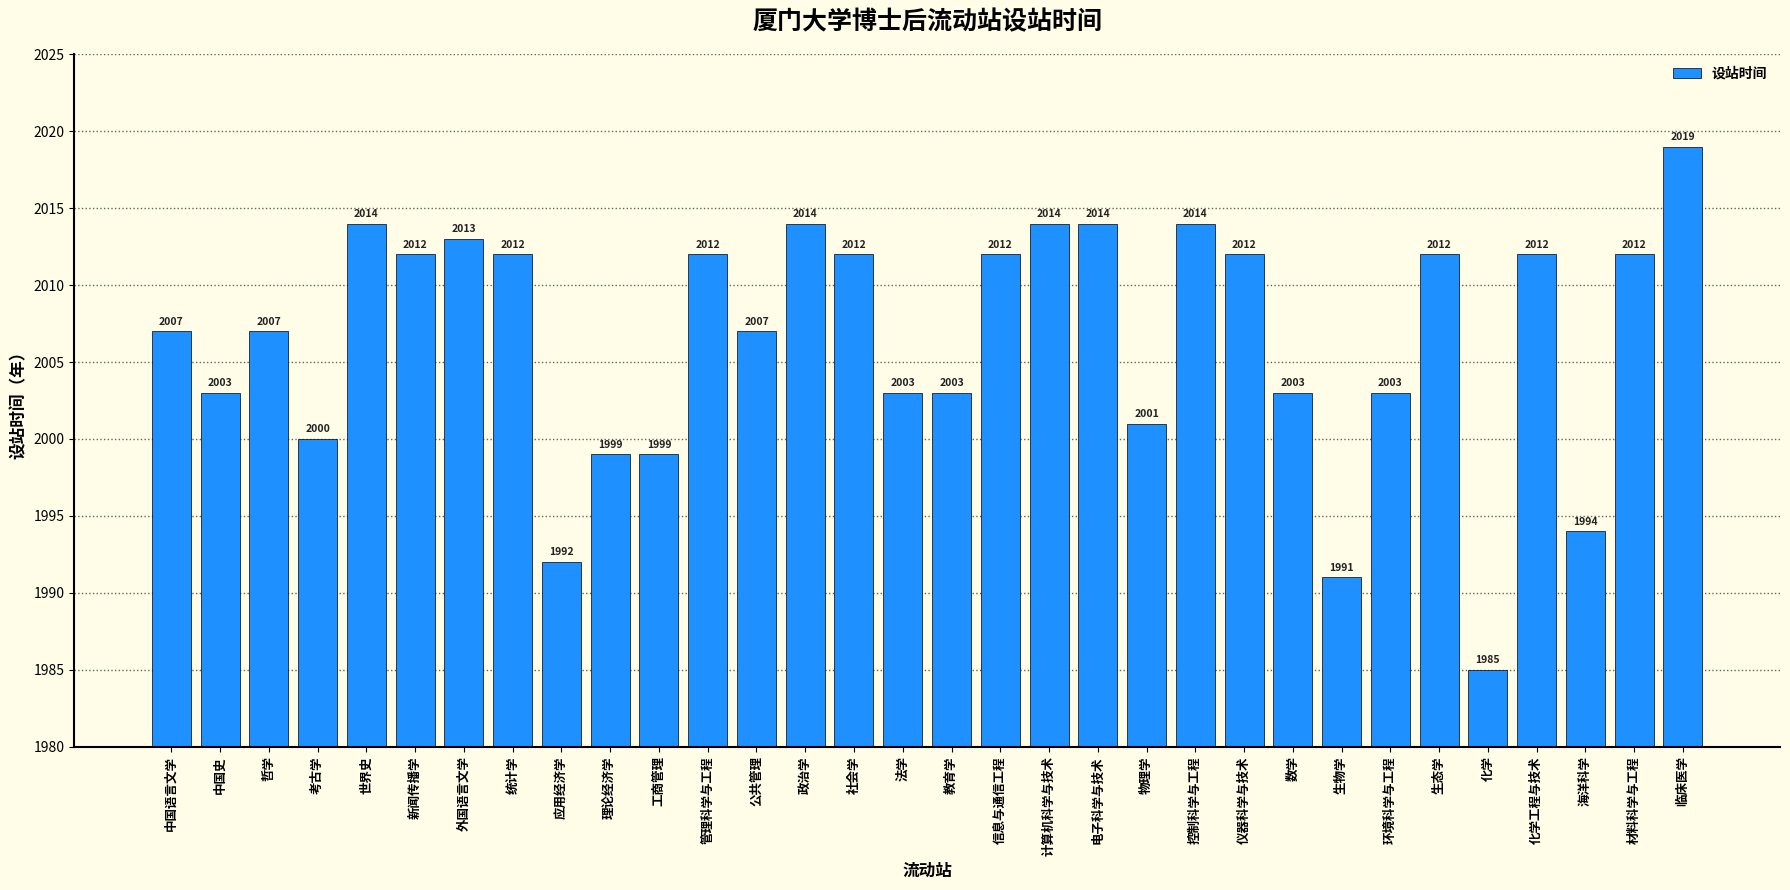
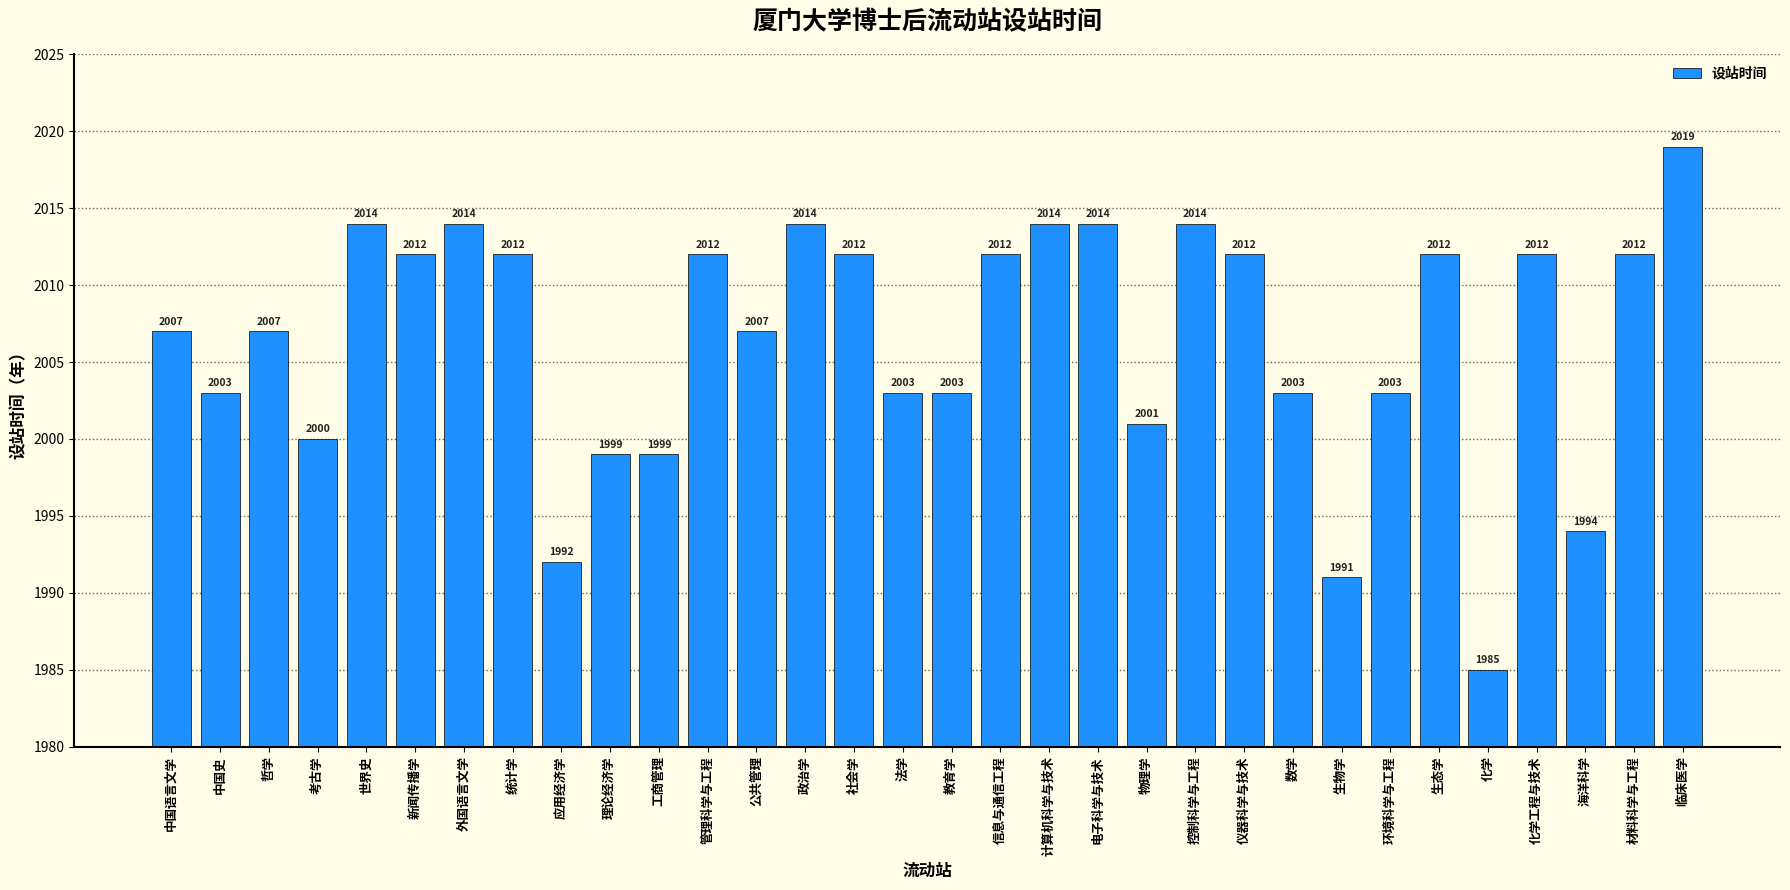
外国语言文学: 2013 -> 2014
